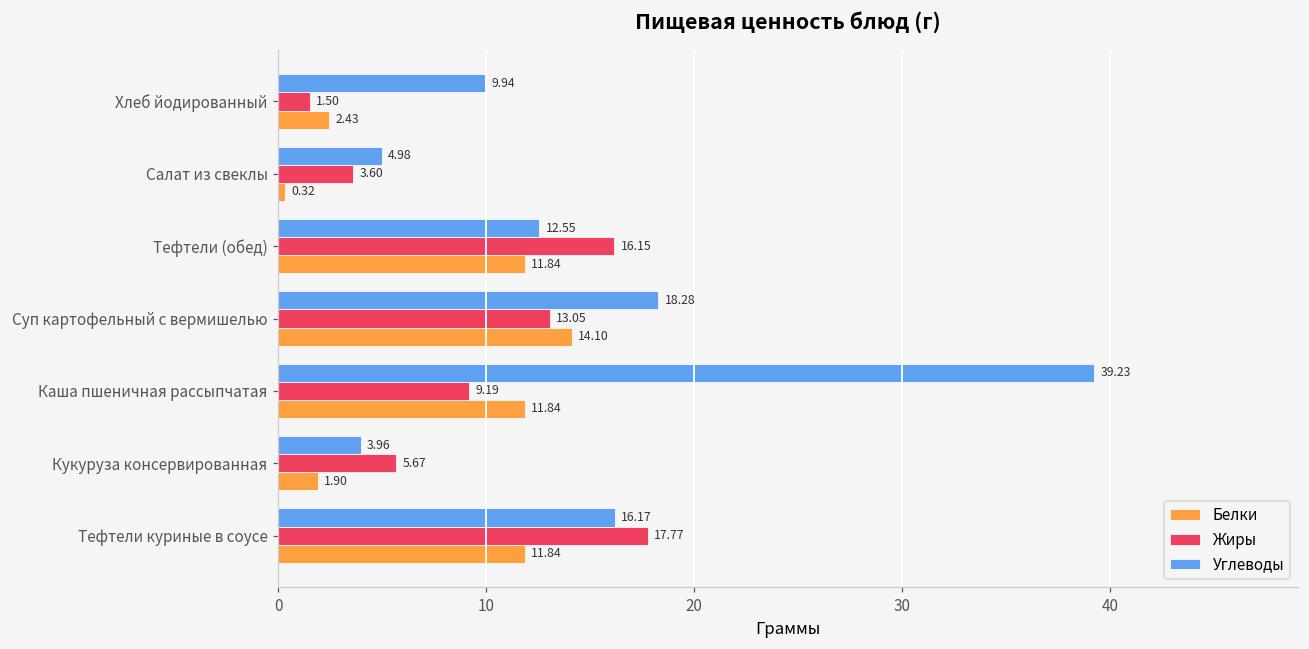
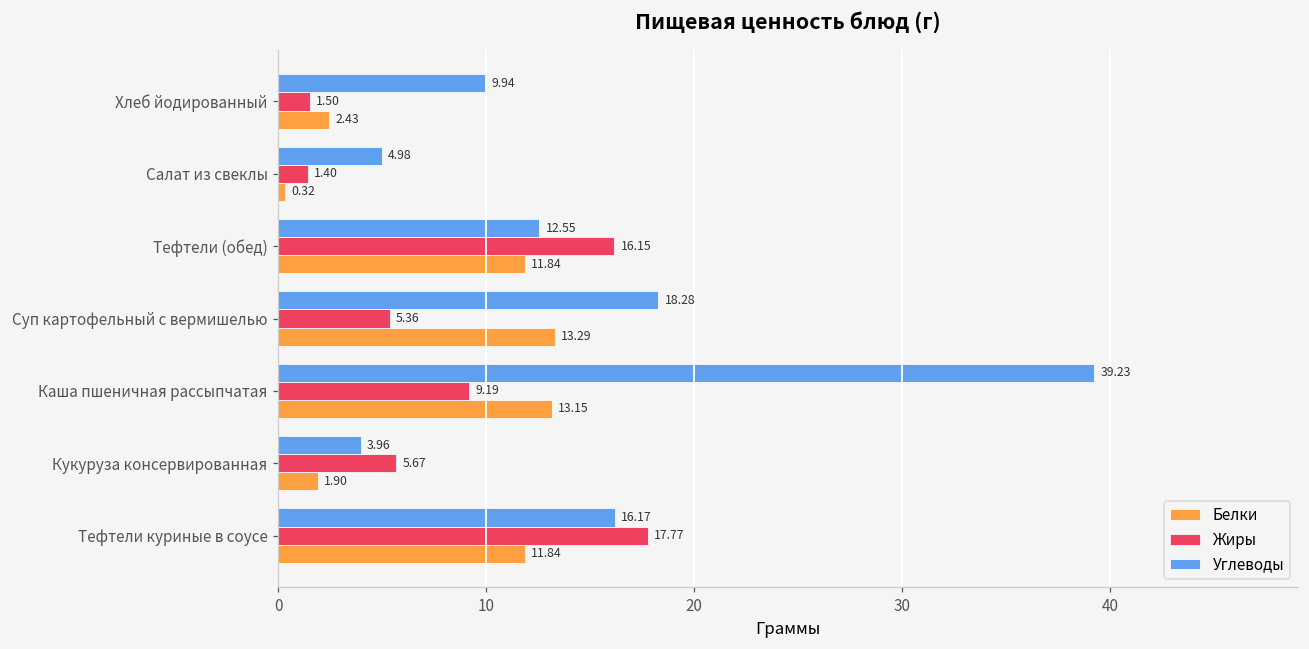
Жиры, Салат из свеклы: 3.60 -> 1.40
Жиры, Суп картофельный с вермишелью: 13.05 -> 5.36
Белки, Суп картофельный с вермишелью: 14.10 -> 13.29
Белки, Каша пшеничная рассыпчатая: 11.84 -> 13.15
